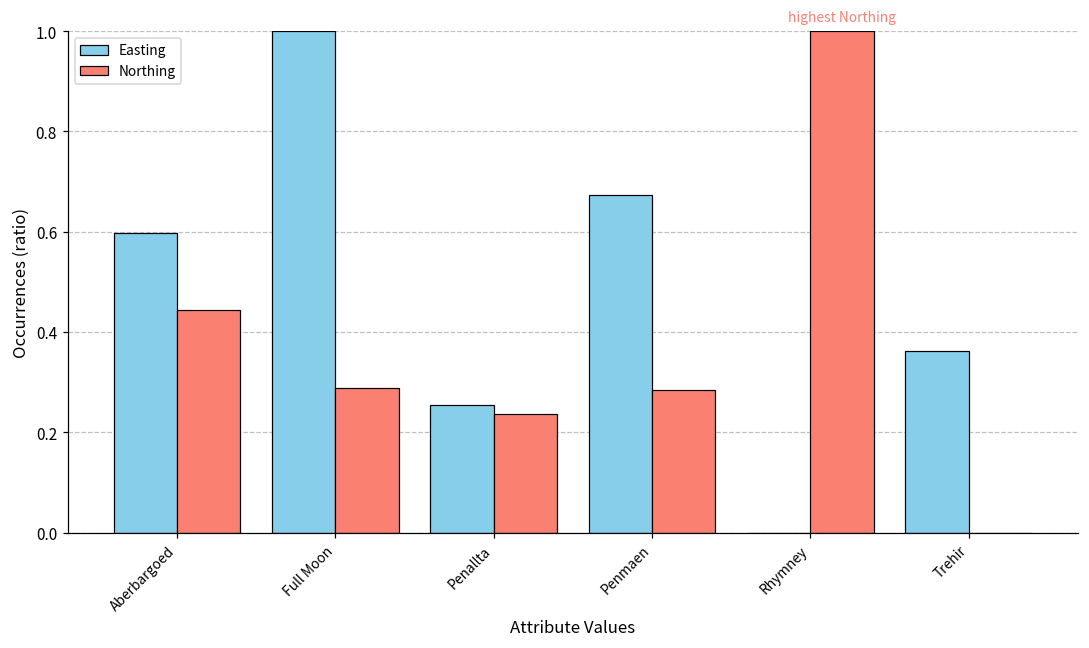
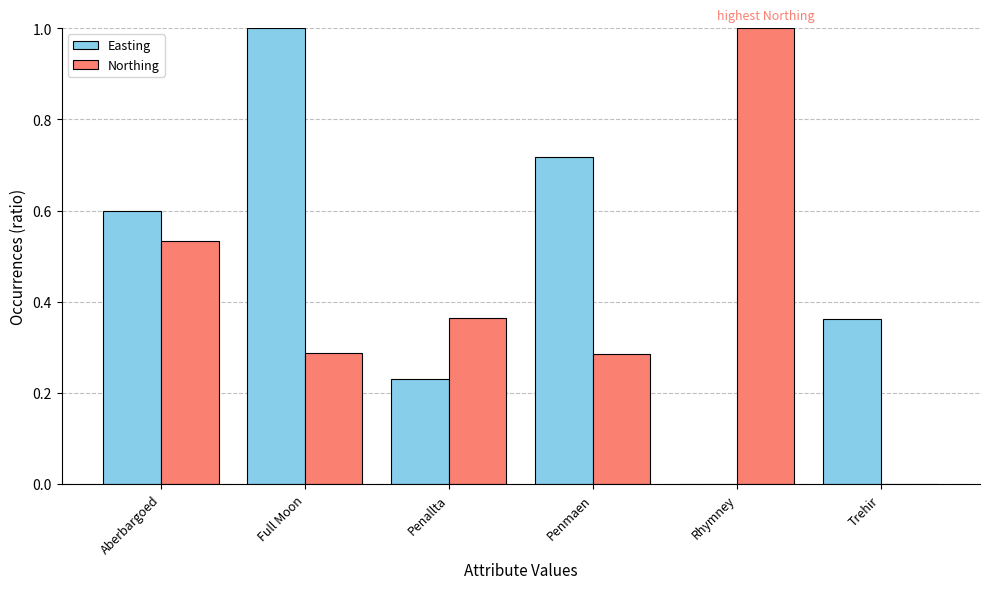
Northing, Aberbargoed: 0.44 -> 0.53
Easting, Penallta: 0.25 -> 0.23
Northing, Penallta: 0.24 -> 0.36
Easting, Penmaen: 0.67 -> 0.72
